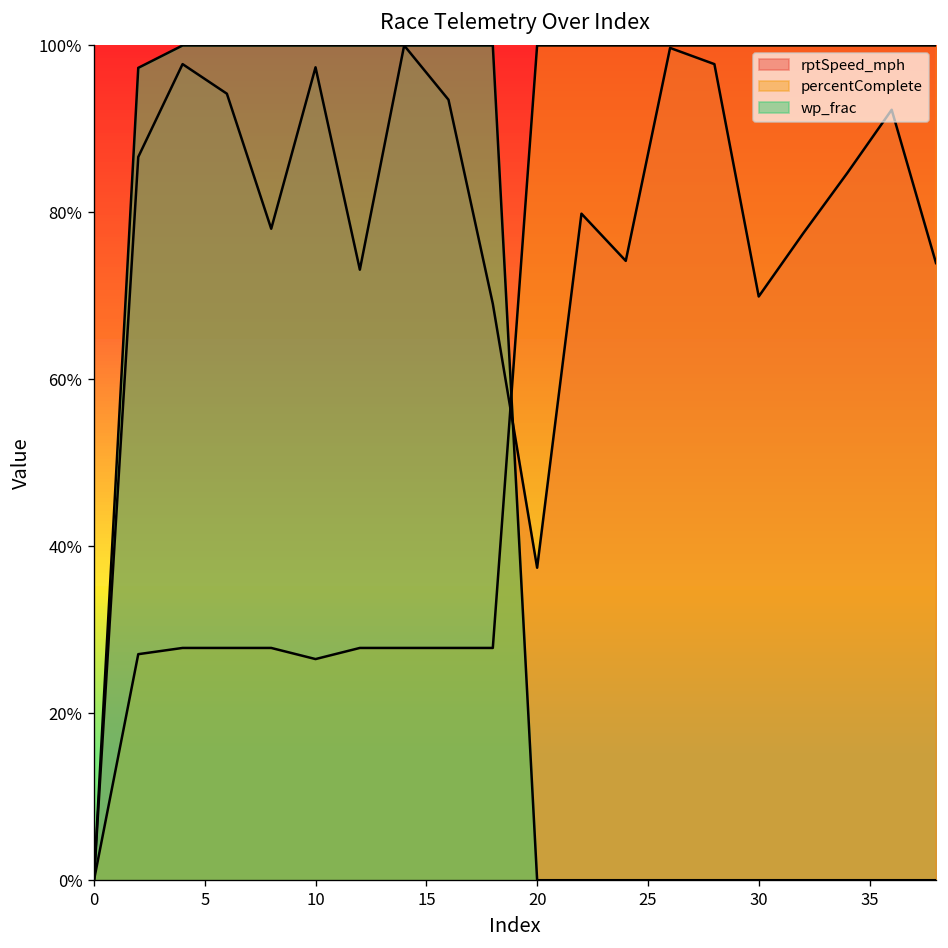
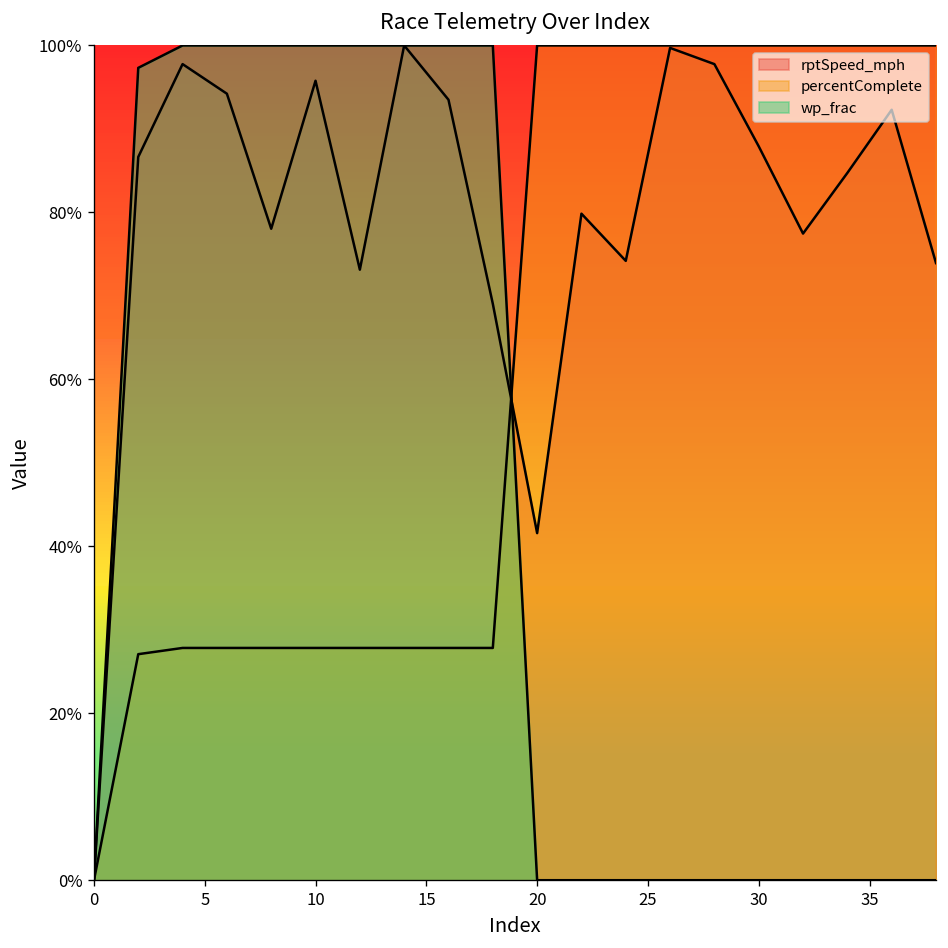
rptSpeed_mph, 10: 97% -> 96%
percentComplete, 10: 27% -> 28%
rptSpeed_mph, 20: 37% -> 42%
rptSpeed_mph, 30: 70% -> 88%
